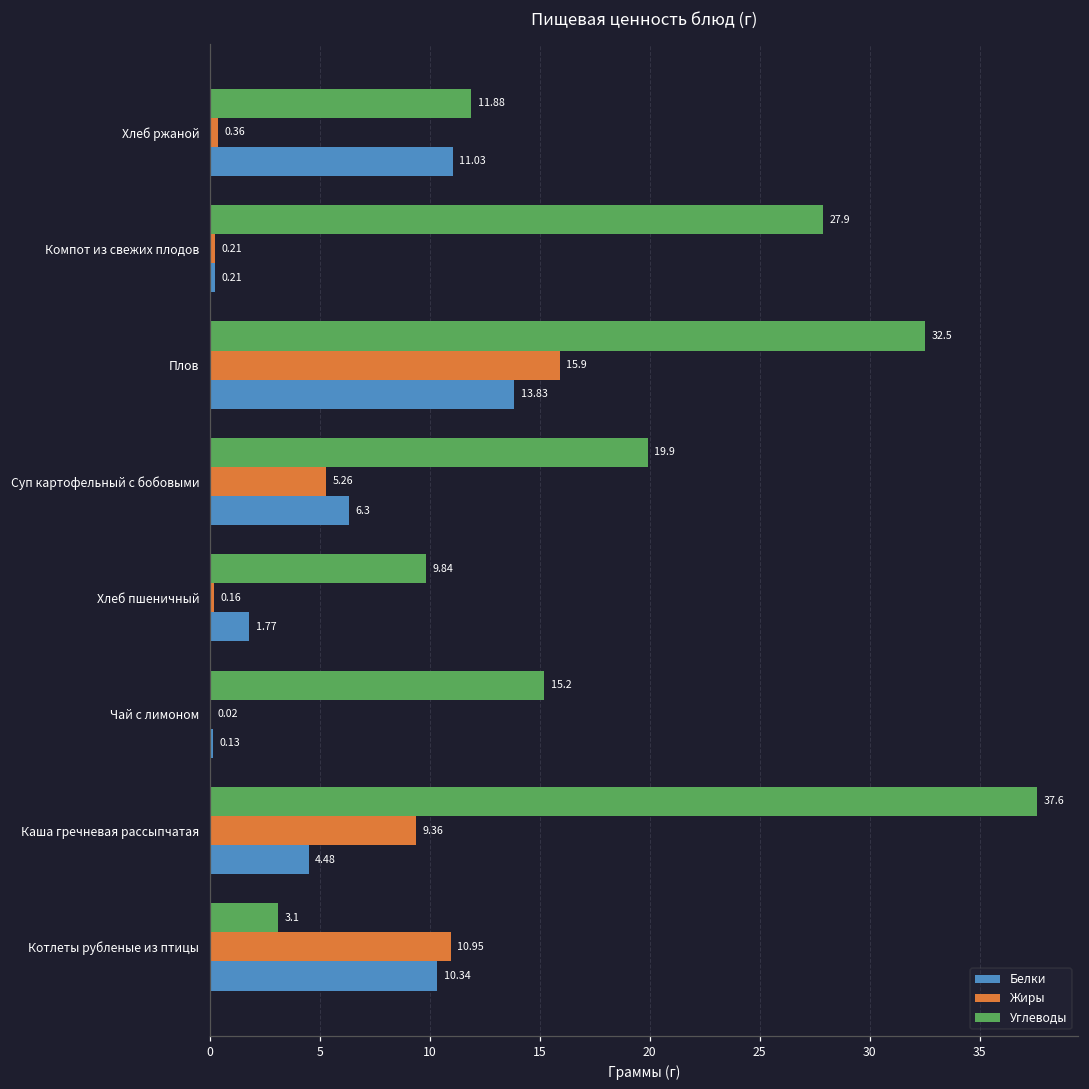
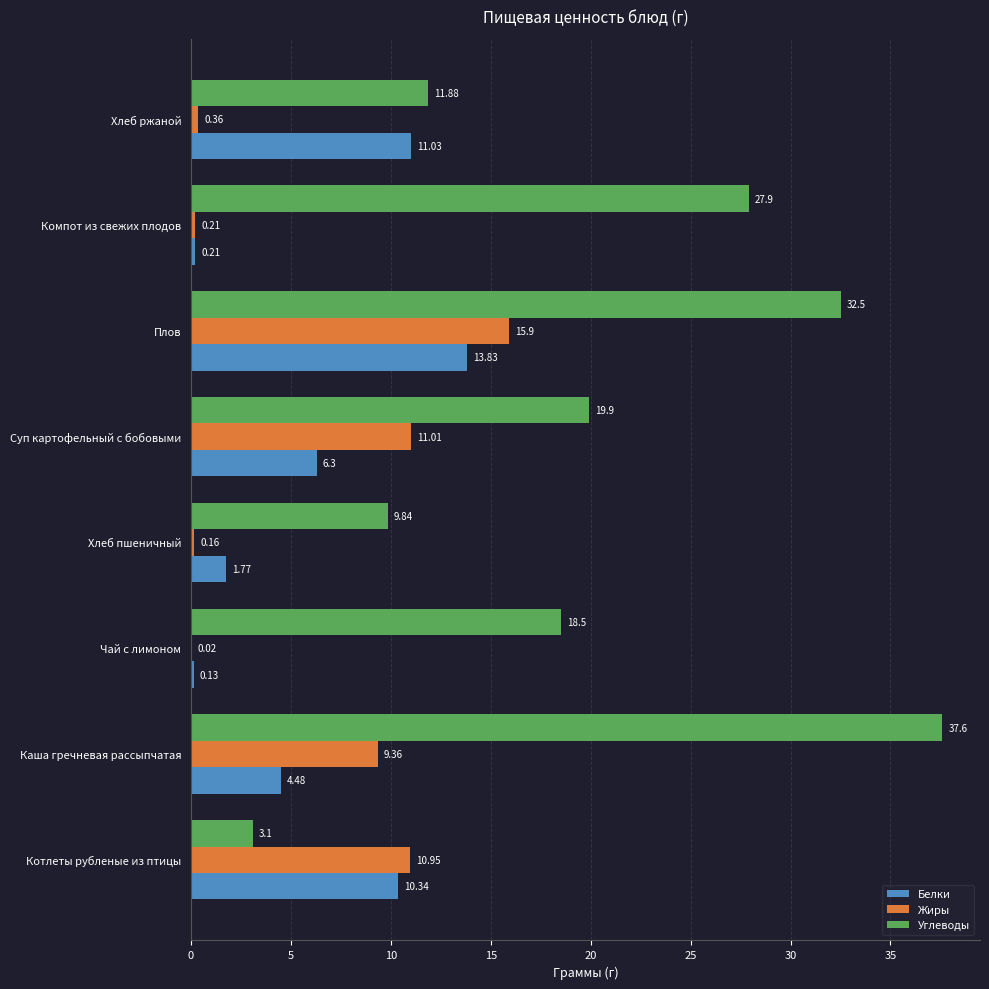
Жиры, Суп картофельный с бобовыми: 5.26 -> 11.01
Углеводы, Чай с лимоном: 15.2 -> 18.5
